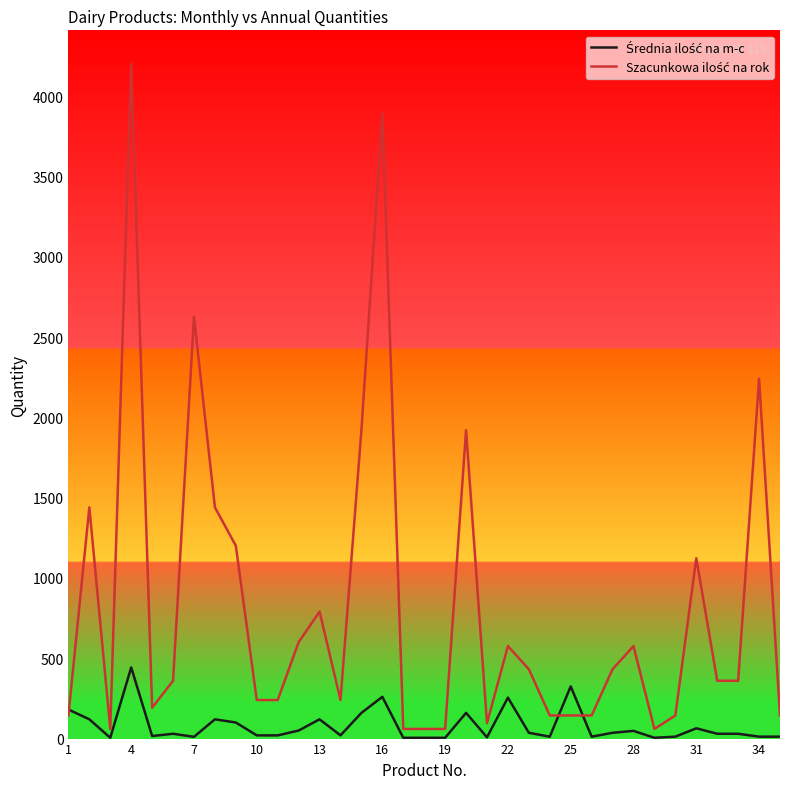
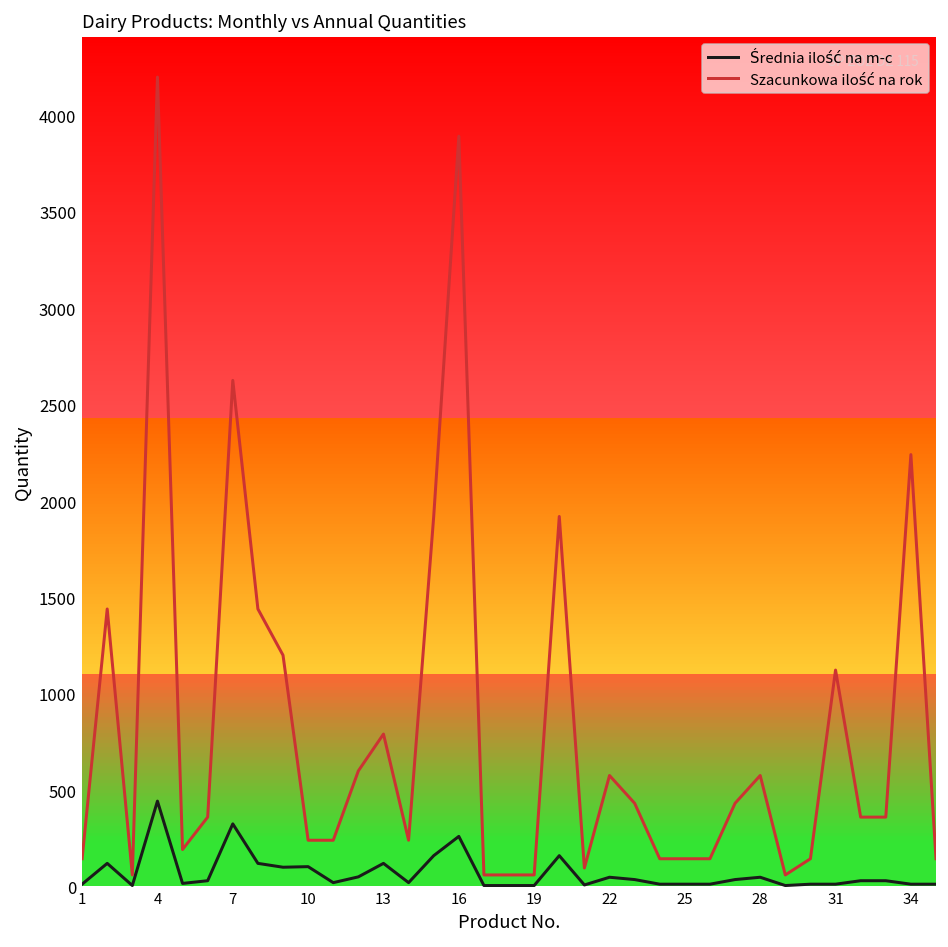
Średnia ilość na m-c, 1: 180 -> 10
Średnia ilość na m-c, 7: 10 -> 330
Średnia ilość na m-c, 10: 20 -> 100
Średnia ilość na m-c, 22: 260 -> 50
Średnia ilość na m-c, 25: 330 -> 10
Średnia ilość na m-c, 31: 60 -> 10
